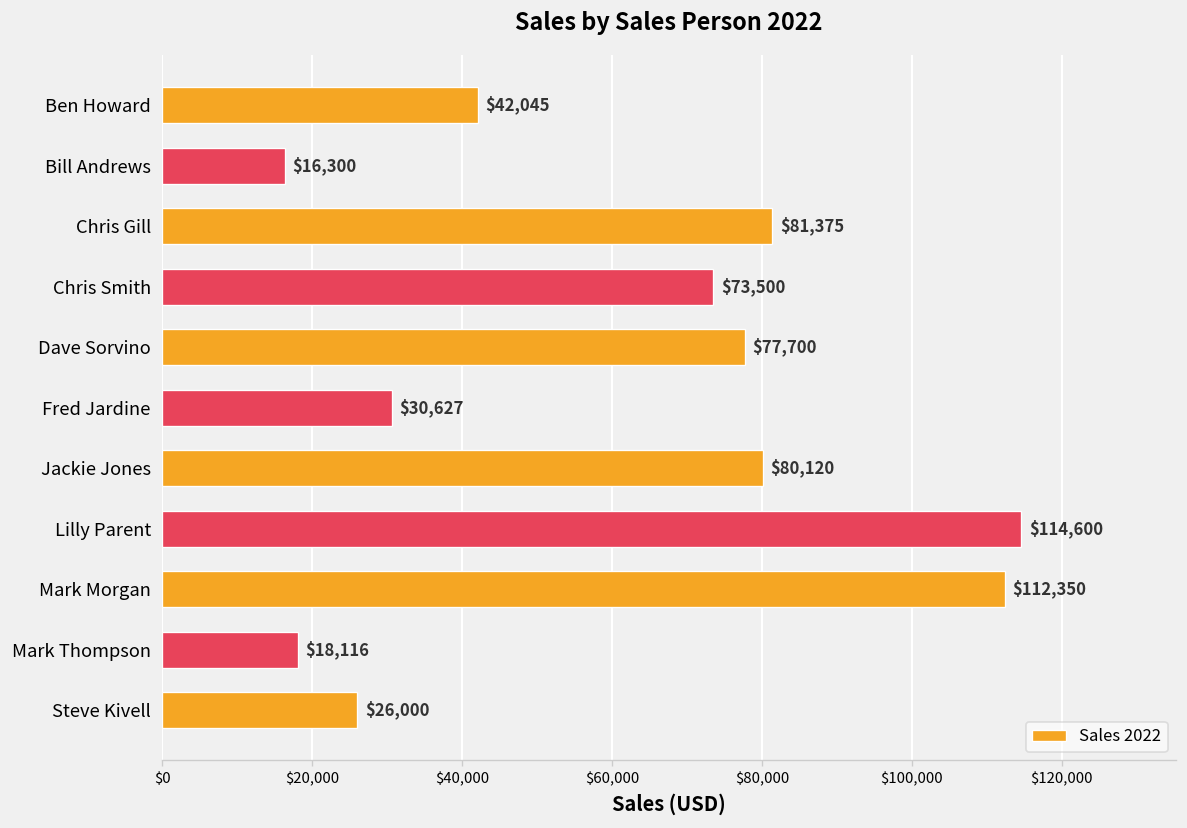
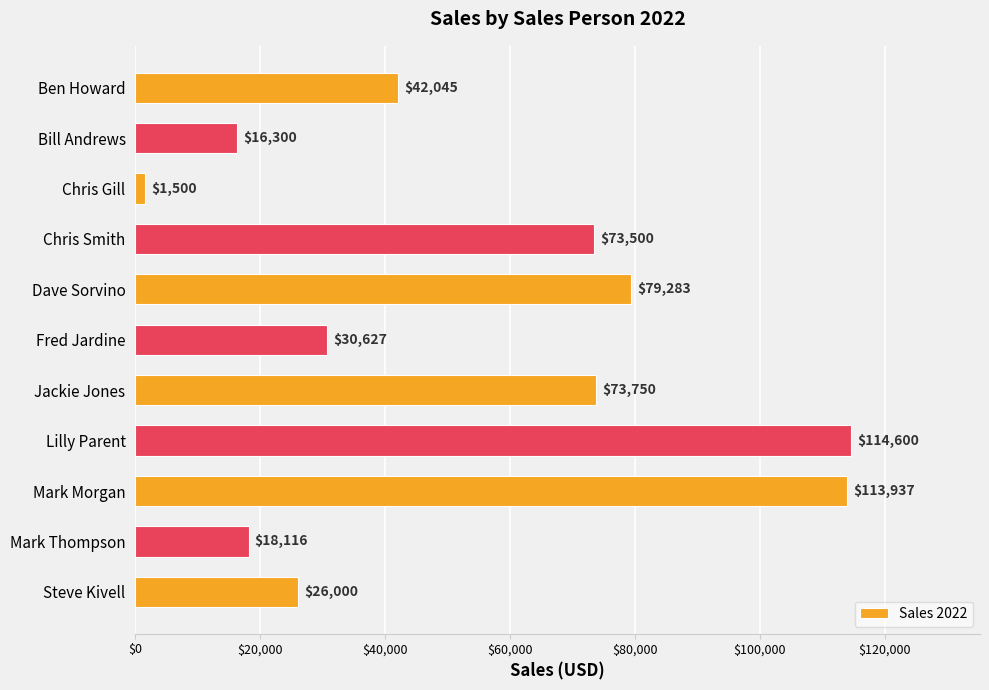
Chris Gill: $81,375 -> $1,500
Dave Sorvino: $77,700 -> $79,283
Jackie Jones: $80,120 -> $73,750
Mark Morgan: $112,350 -> $113,937
